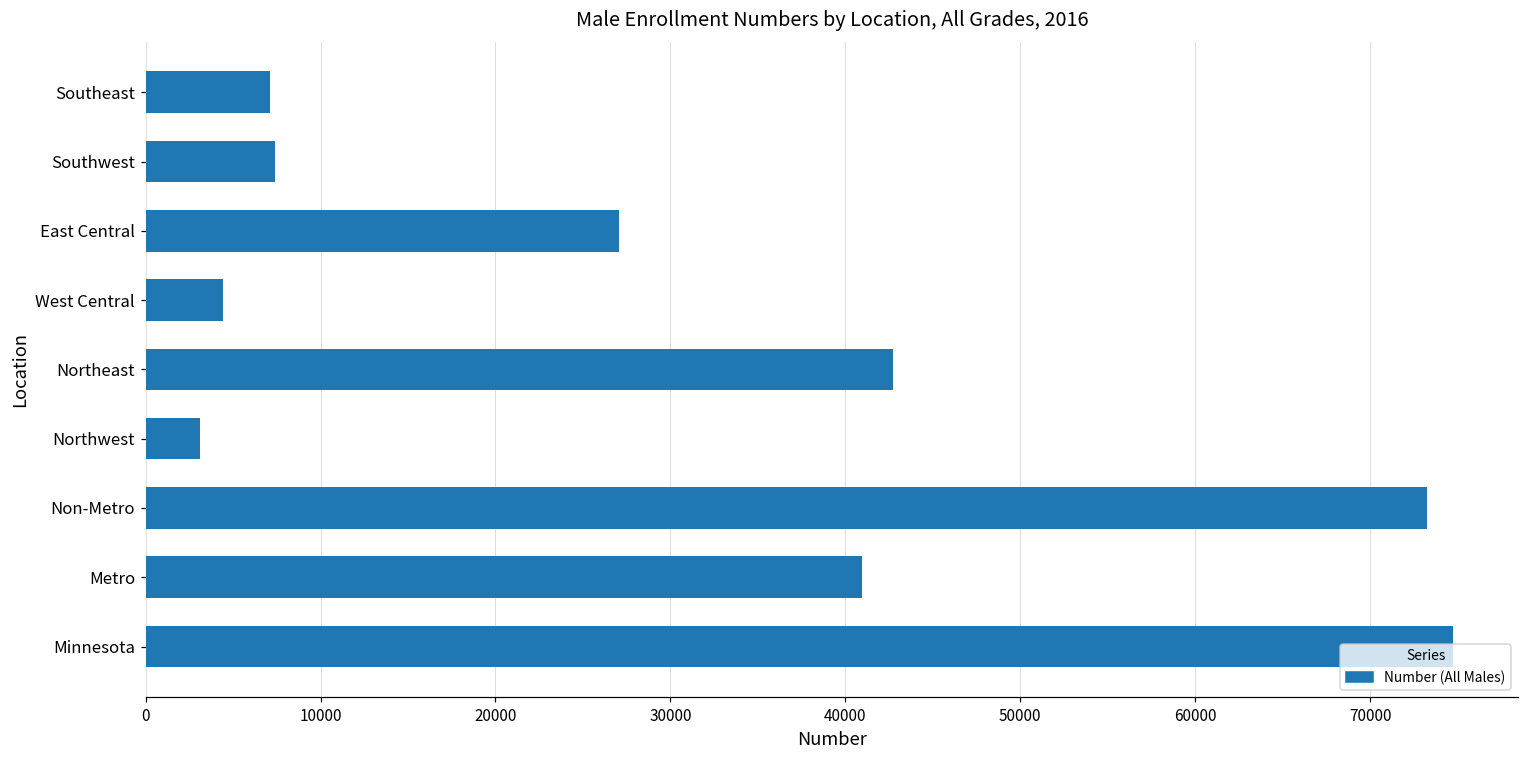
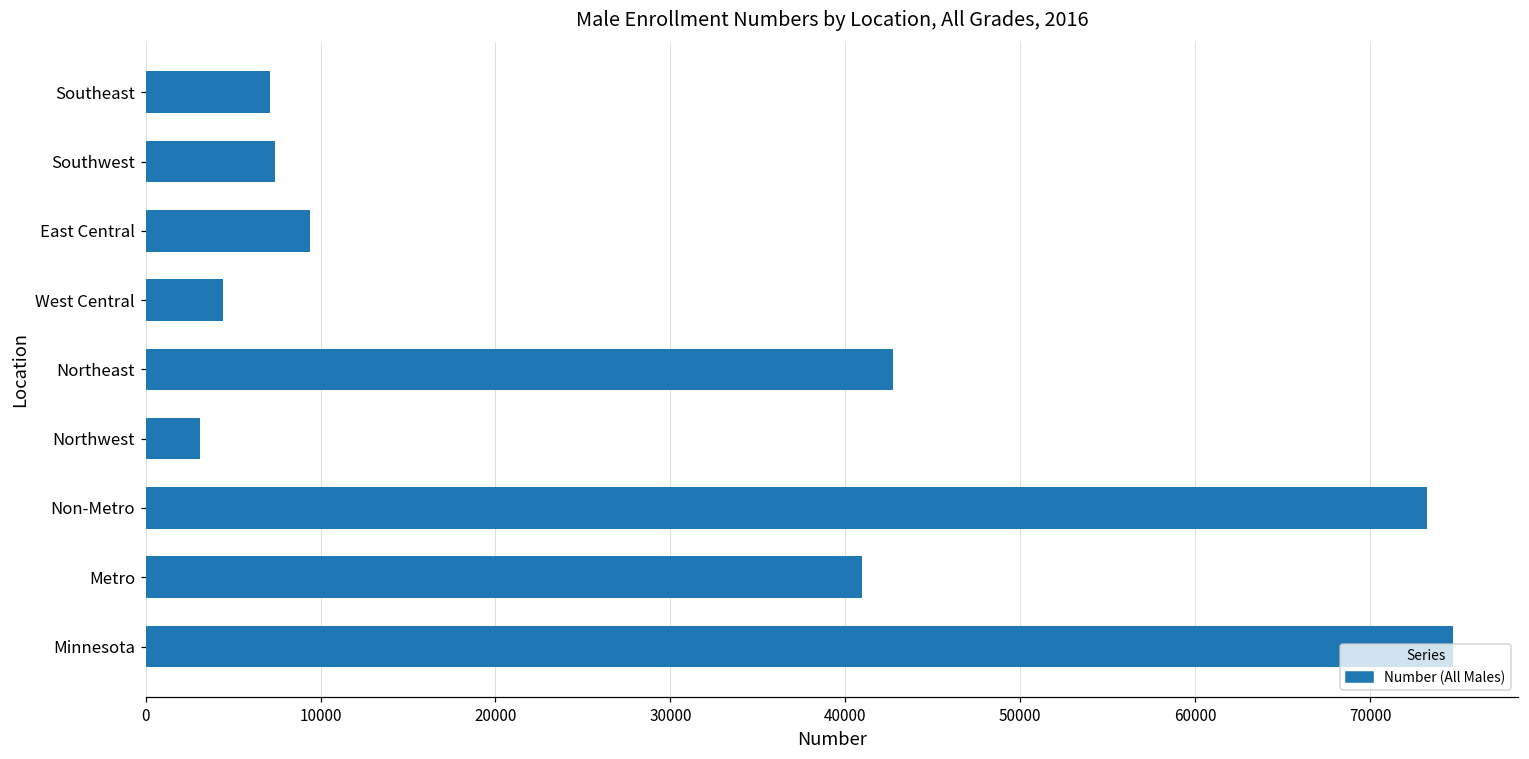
East Central: 27100 -> 9400
